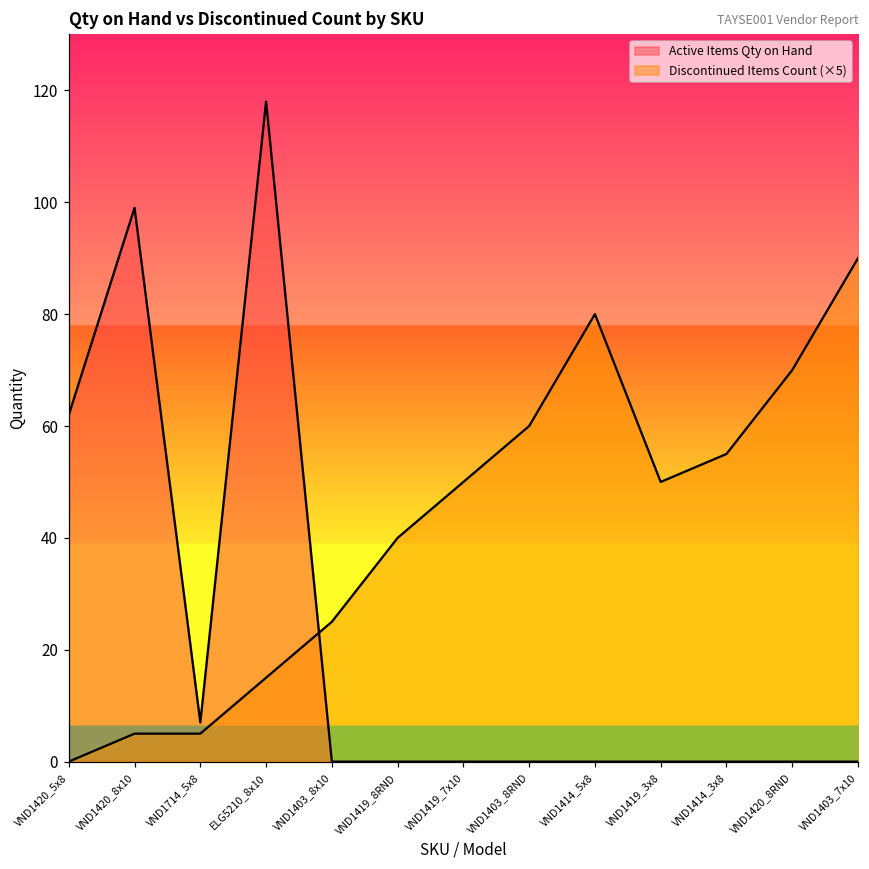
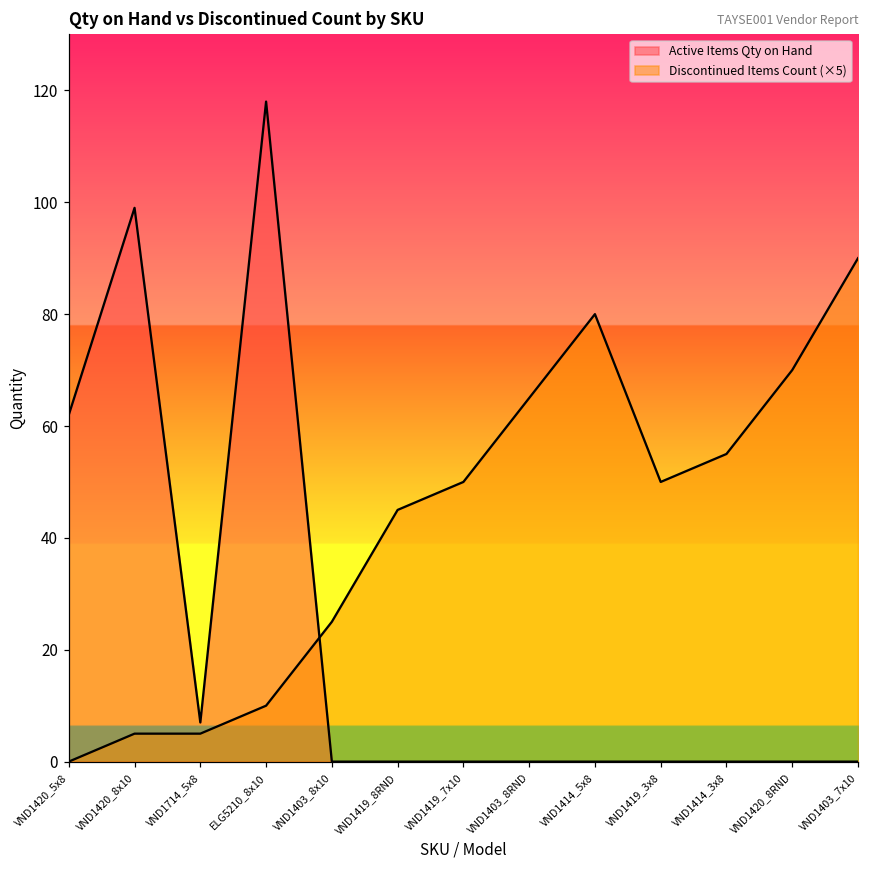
Discontinued Items Count (×5), ELG5210_8x10: 15 -> 10
Discontinued Items Count (×5), VND1419_8RND: 40 -> 45
Discontinued Items Count (×5), VND1403_8RND: 60 -> 65
